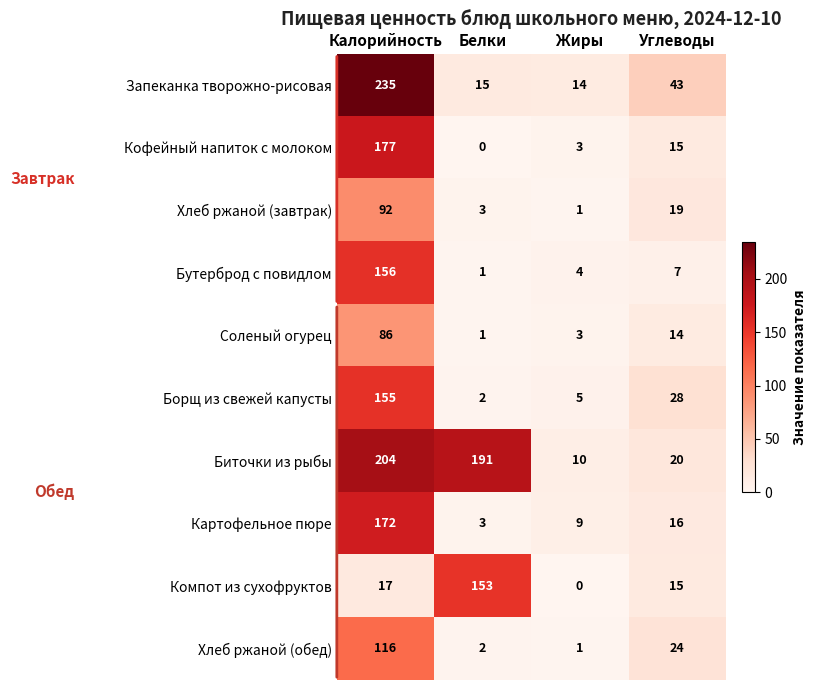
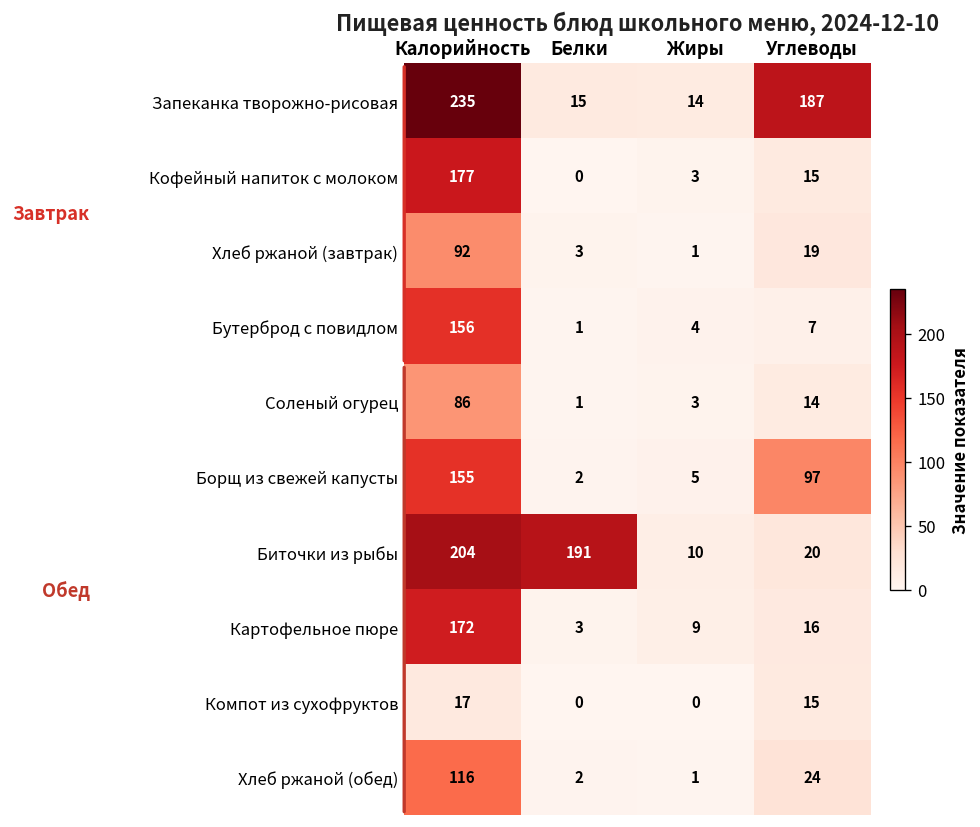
Запеканка творожно-рисовая, Углеводы: 43 -> 187
Борщ из свежей капусты, Углеводы: 28 -> 97
Компот из сухофруктов, Белки: 153 -> 0
